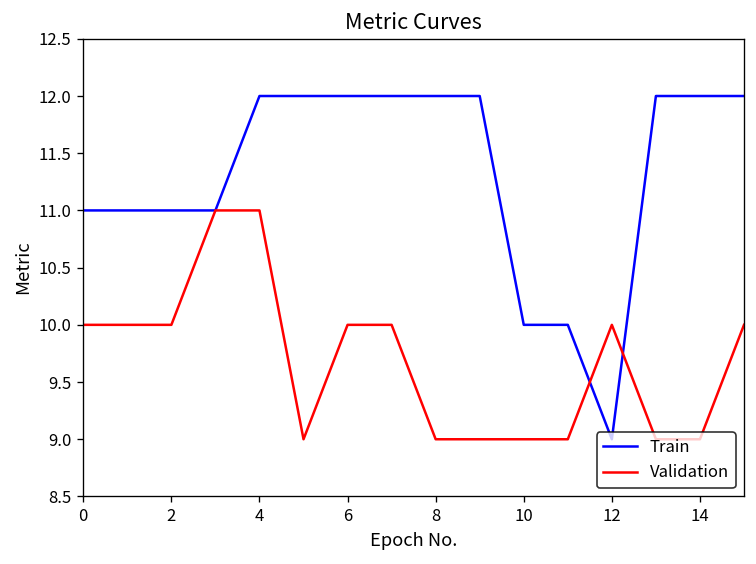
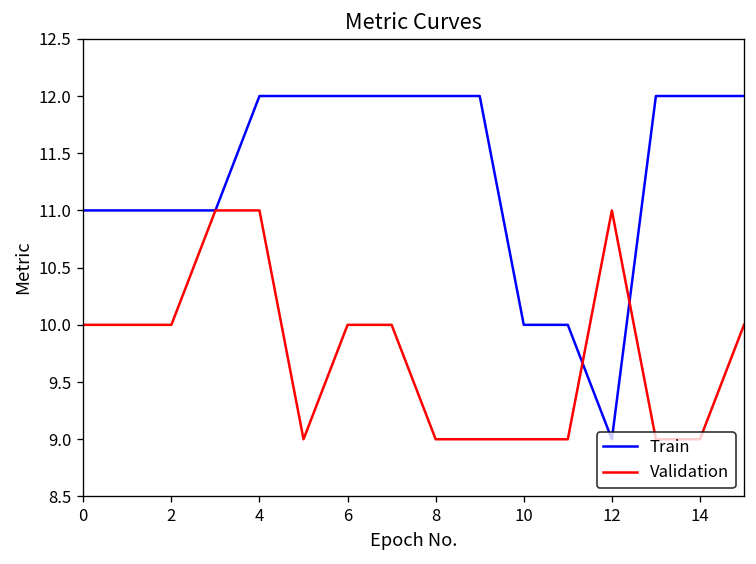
Validation, 12: 10 -> 11
